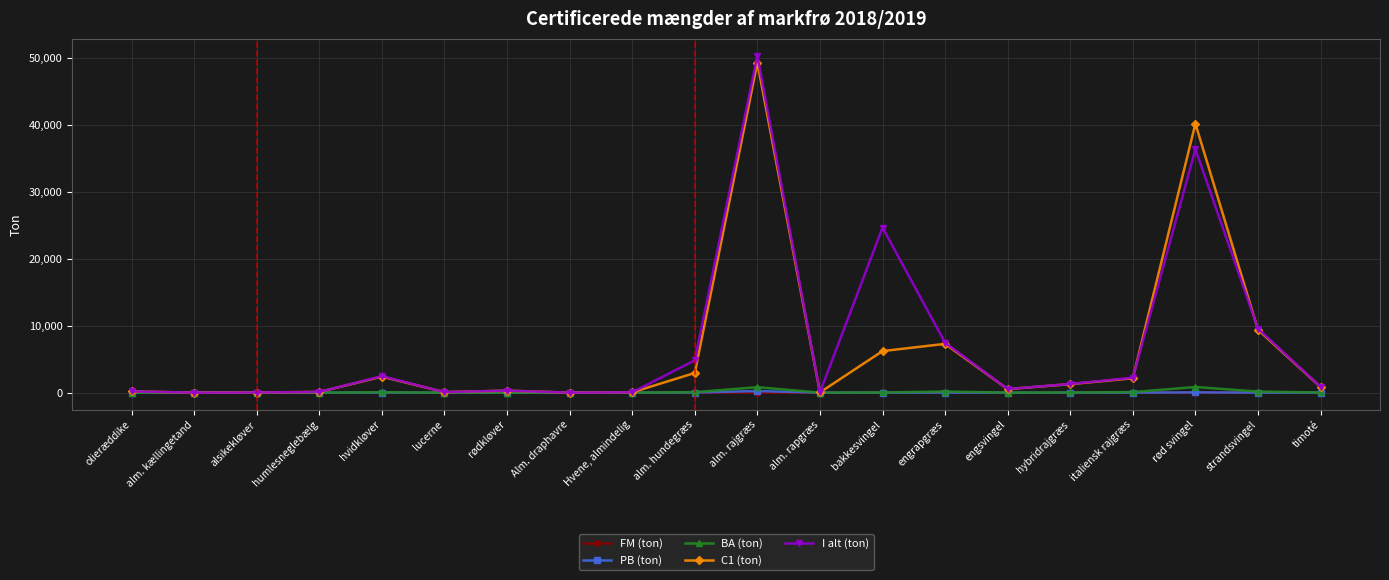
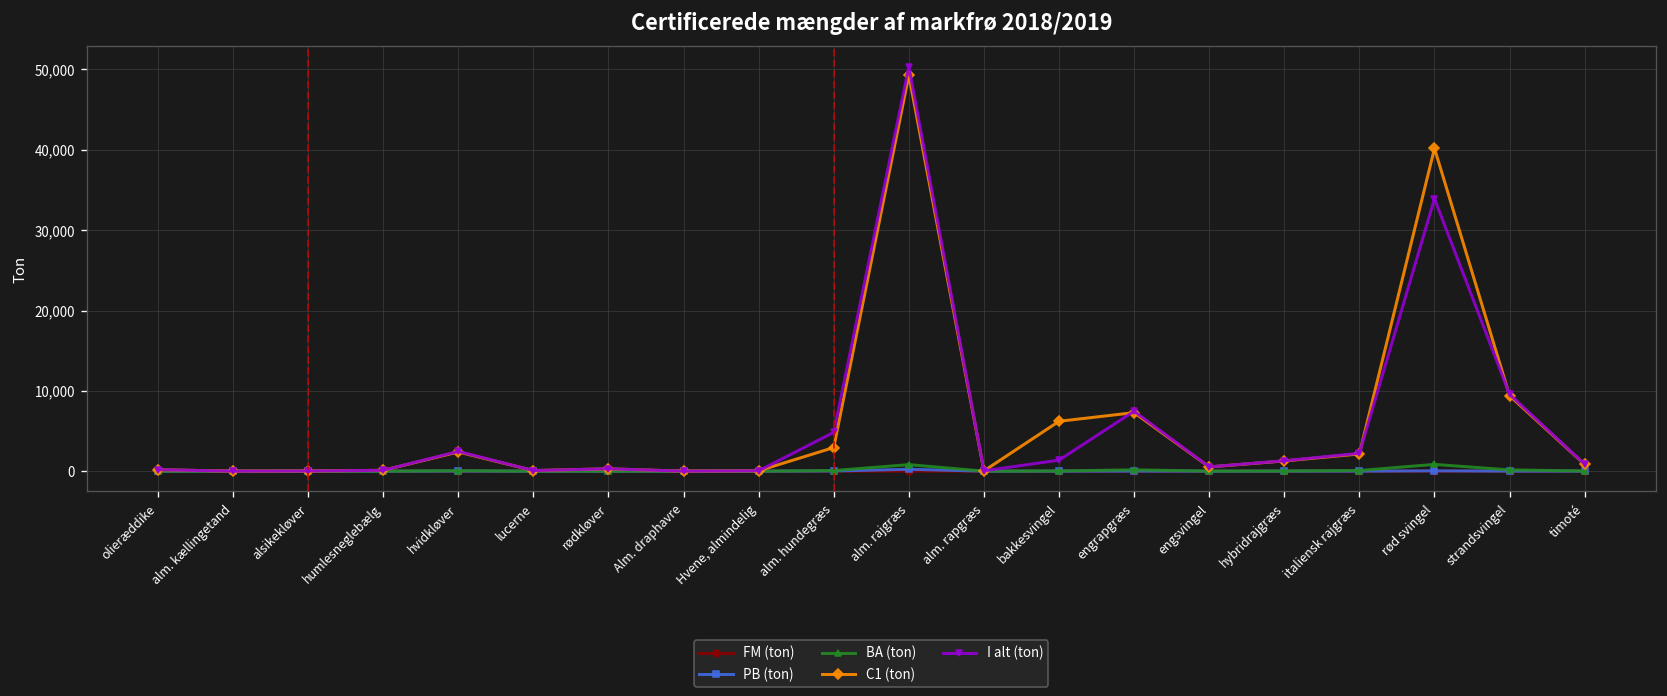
I alt (ton), bakkesvingel: 25,000 -> 1,000
I alt (ton), rød svingel: 36,000 -> 34,000
